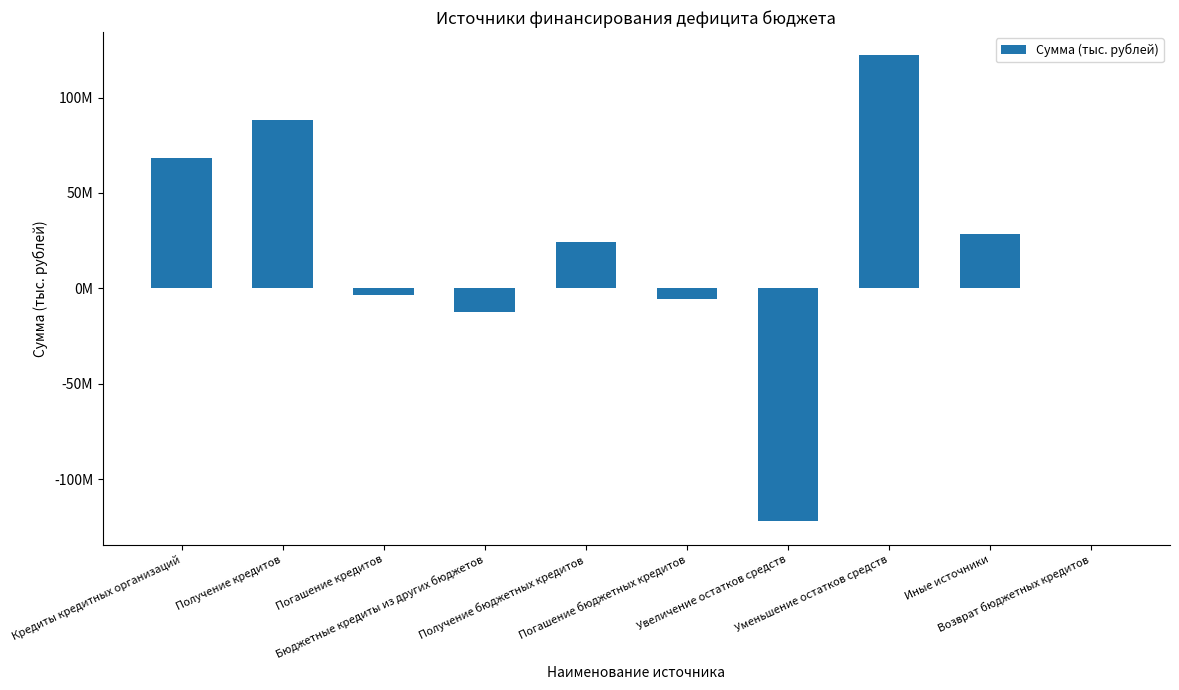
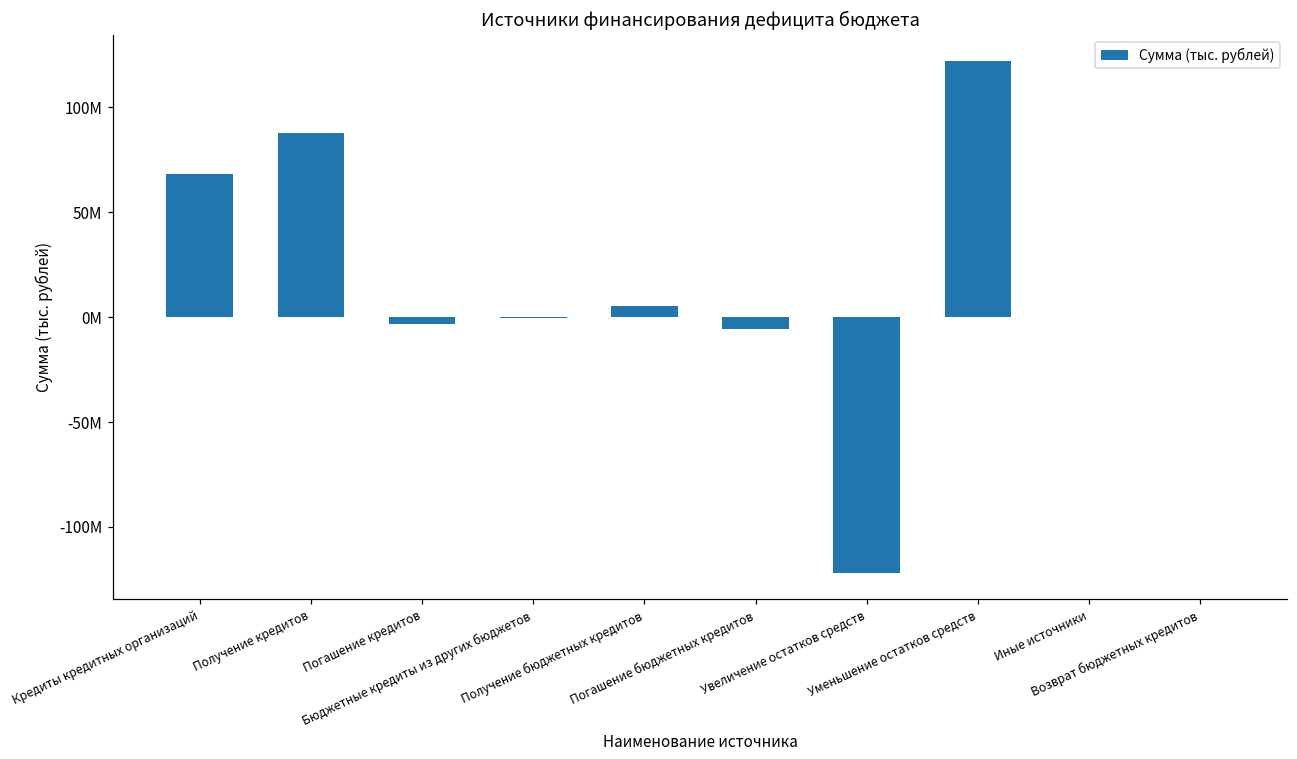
Бюджетные кредиты из других бюджетов: -13000000 -> 0
Получение бюджетных кредитов: 25000000 -> 5000000
Иные источники: 29000000 -> 0
